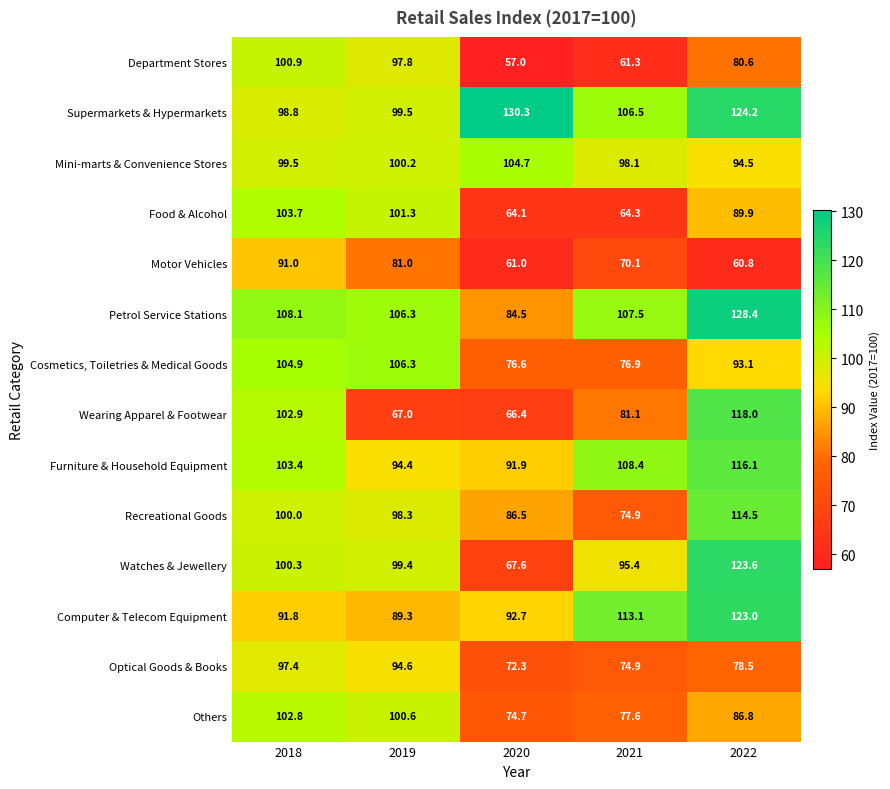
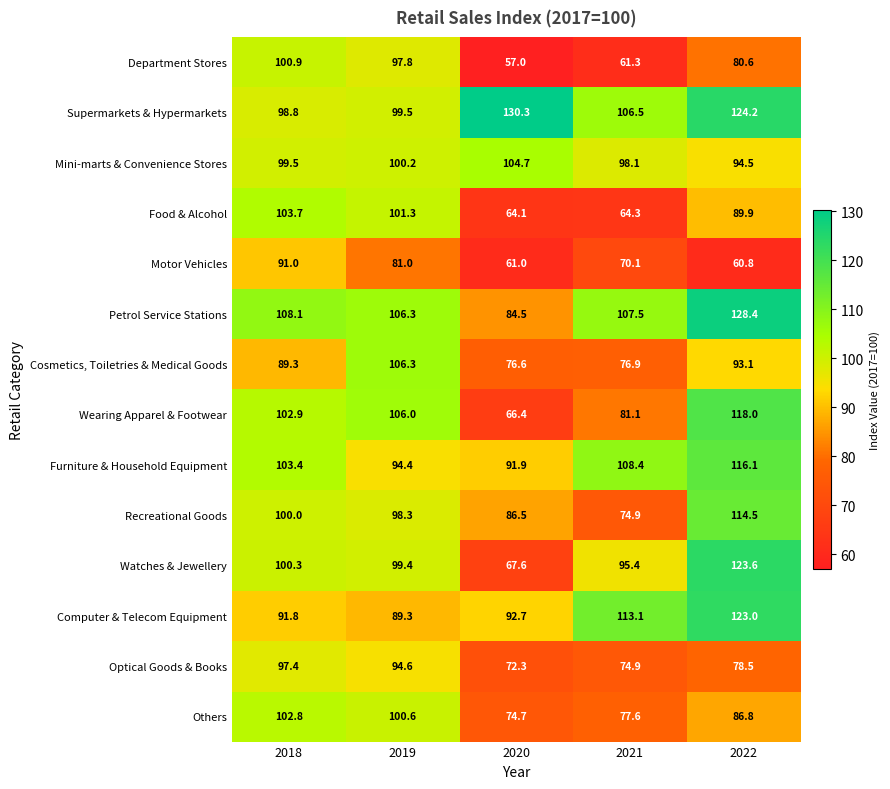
Cosmetics, Toiletries & Medical Goods, 2018: 104.9 -> 89.3
Wearing Apparel & Footwear, 2019: 67.0 -> 106.0
